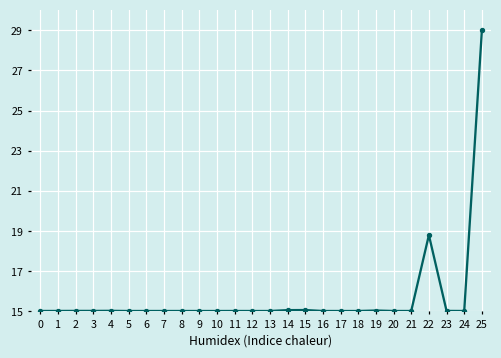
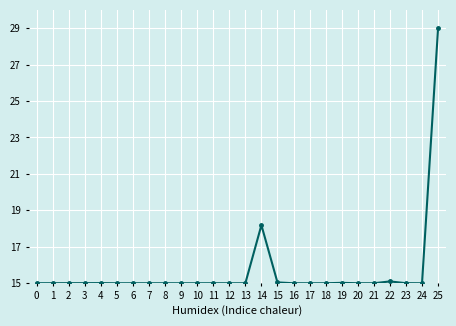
14: 15.0 -> 18.2
22: 18.8 -> 15.1
